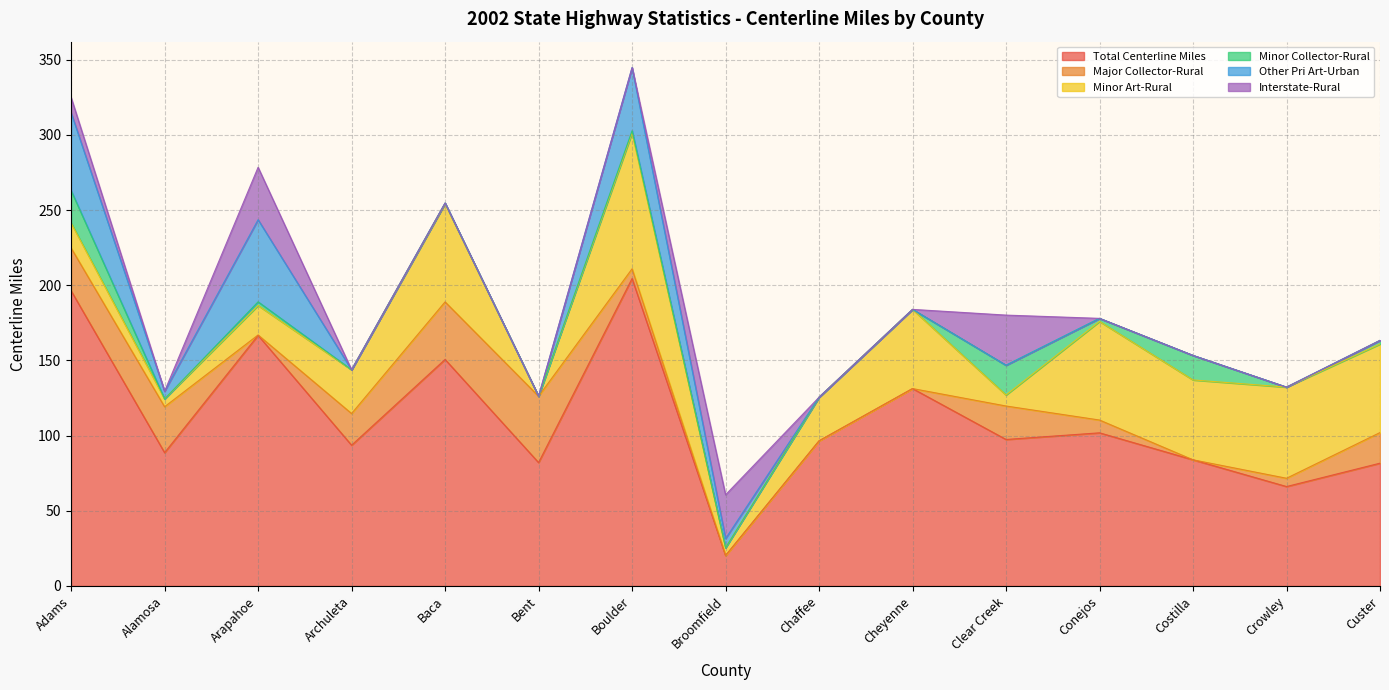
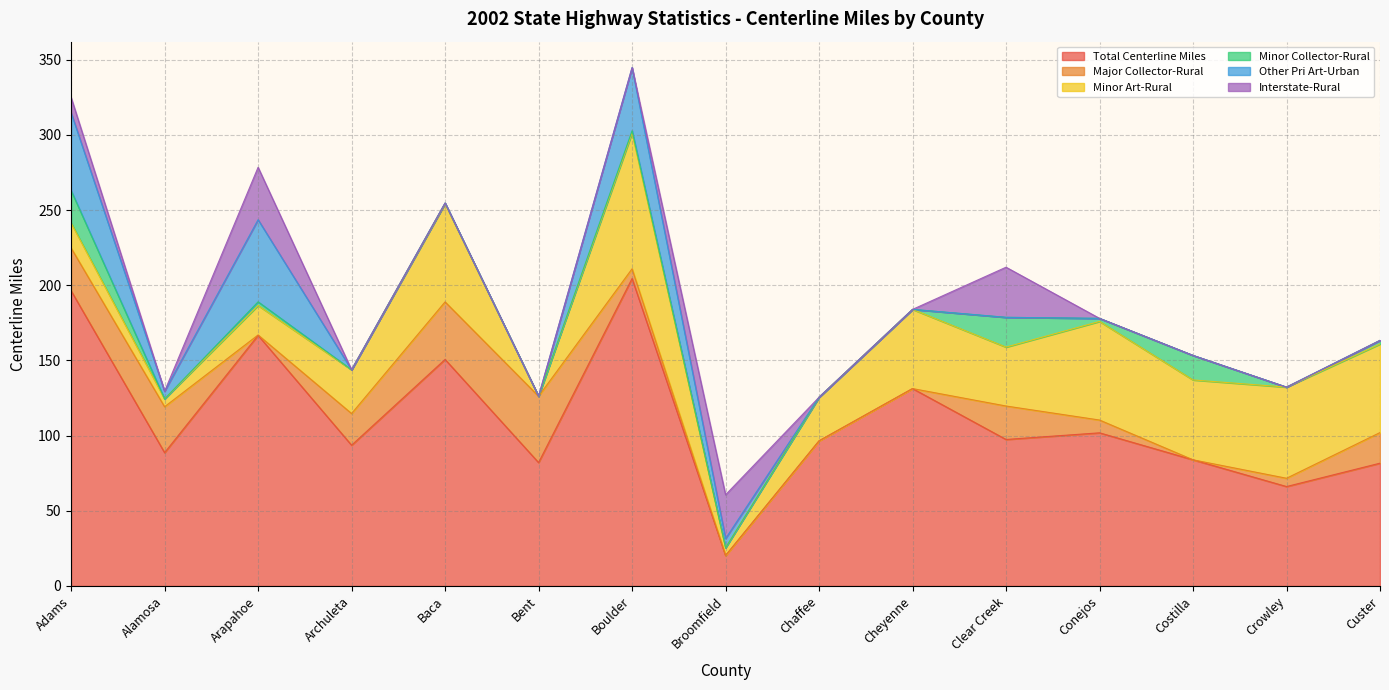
Minor Art-Rural, Clear Creek: 7 -> 39
